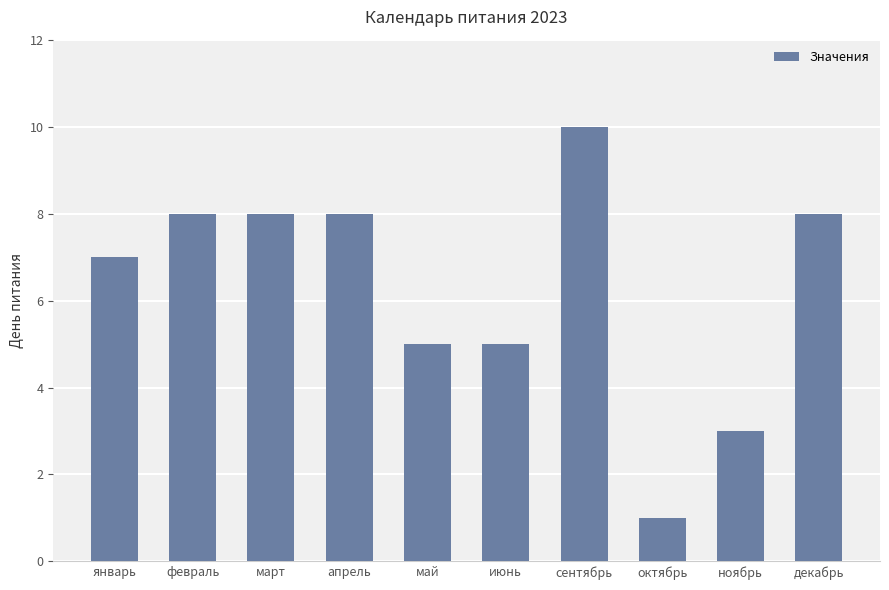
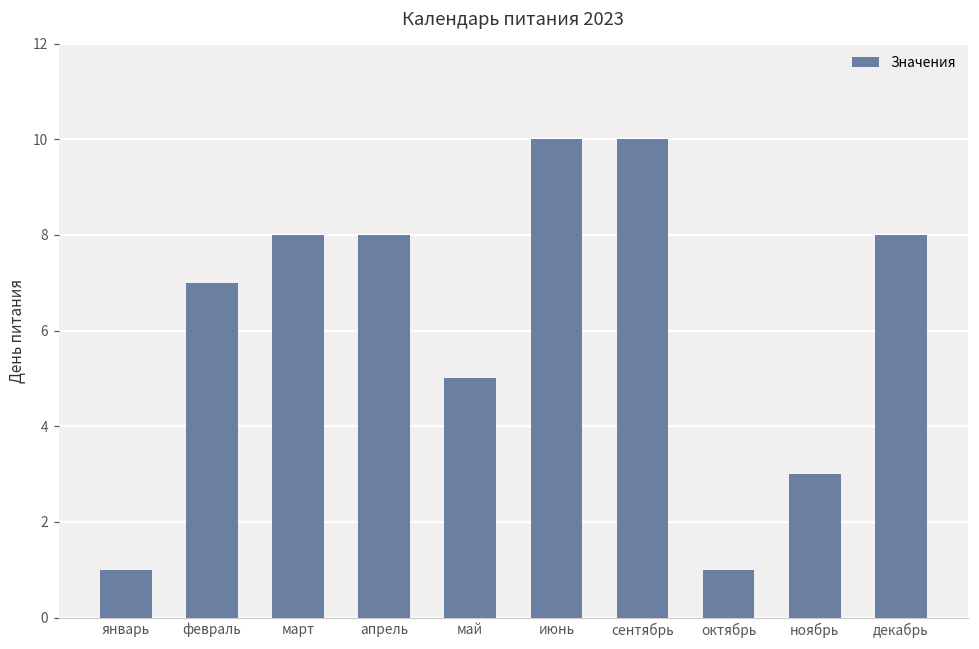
январь: 7 -> 1
февраль: 8 -> 7
июнь: 5 -> 10
